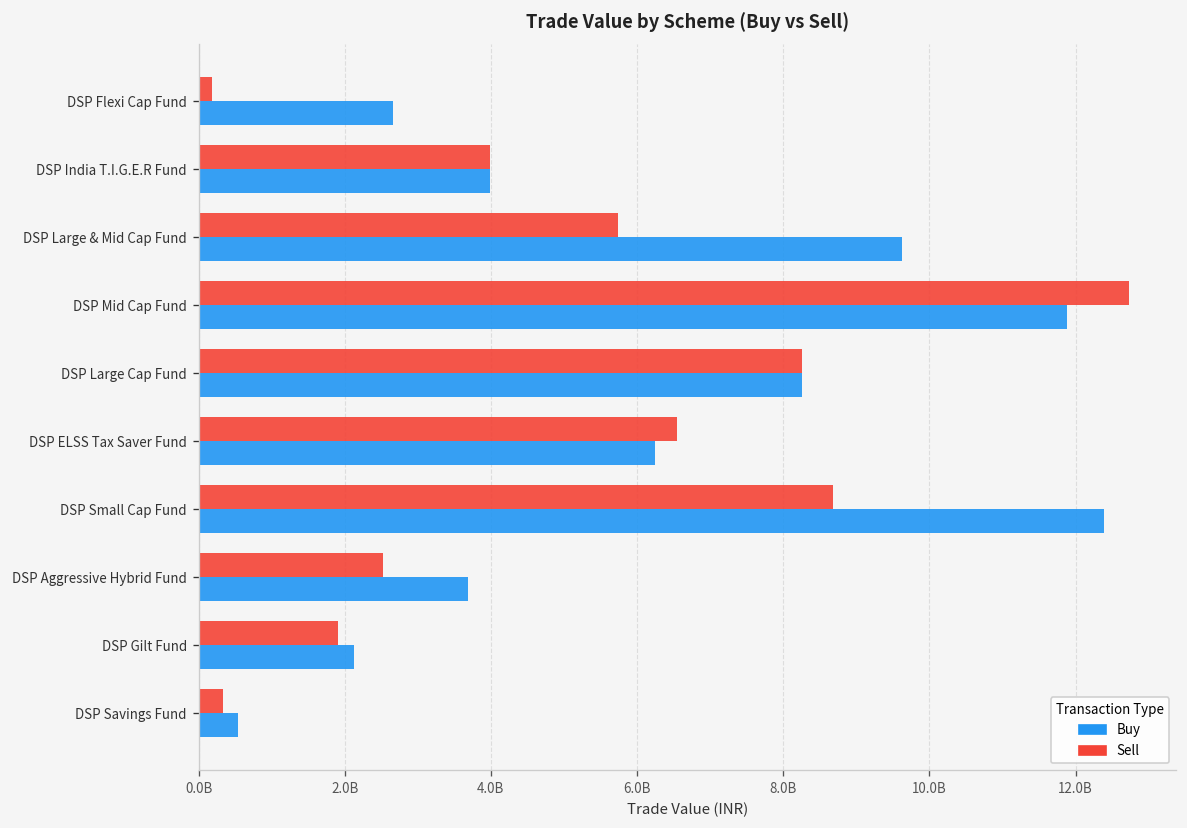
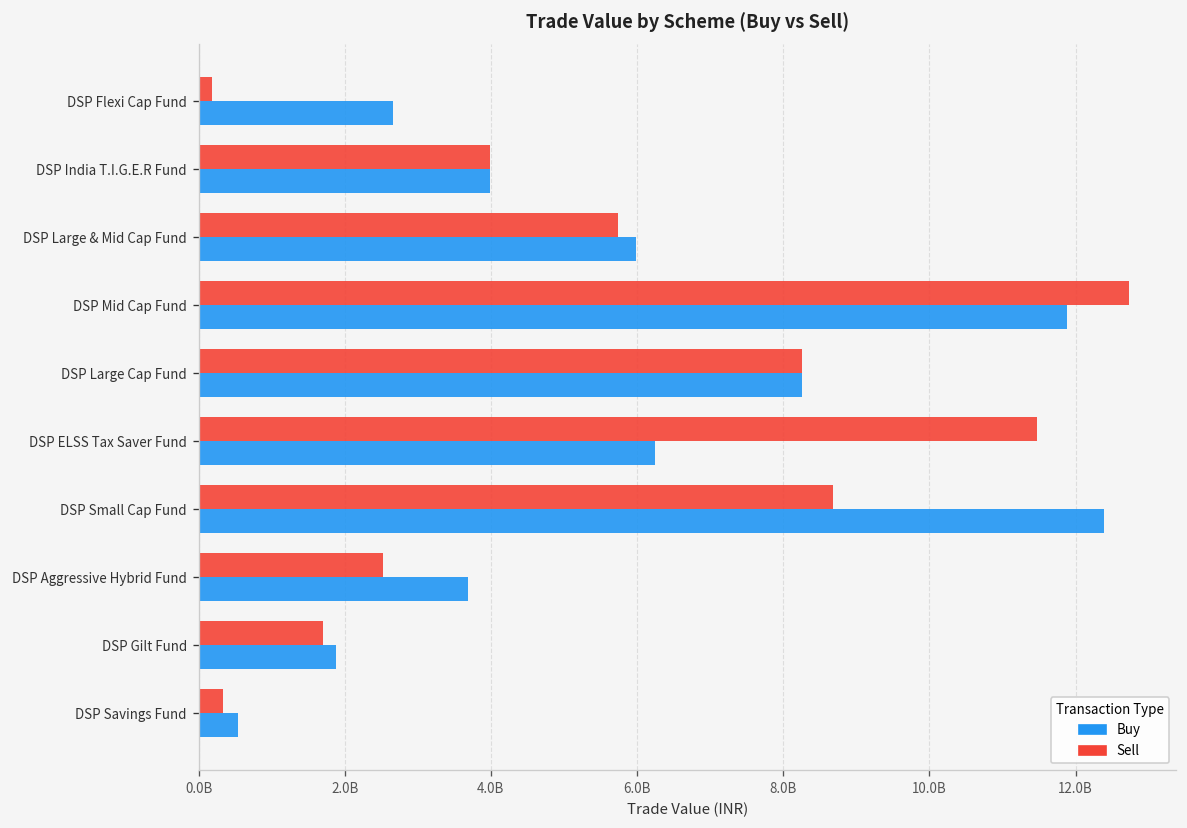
Buy, DSP Large & Mid Cap Fund: 9600000000 -> 6000000000
Sell, DSP ELSS Tax Saver Fund: 6500000000 -> 11500000000
Sell, DSP Gilt Fund: 1900000000 -> 1700000000
Buy, DSP Gilt Fund: 2100000000 -> 1900000000
